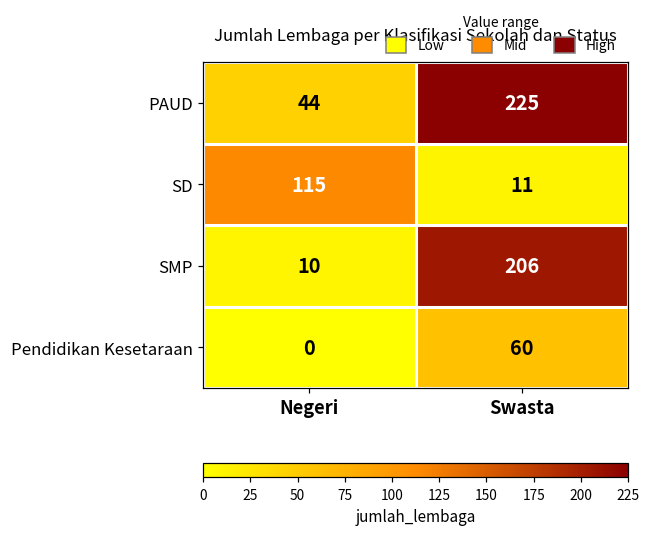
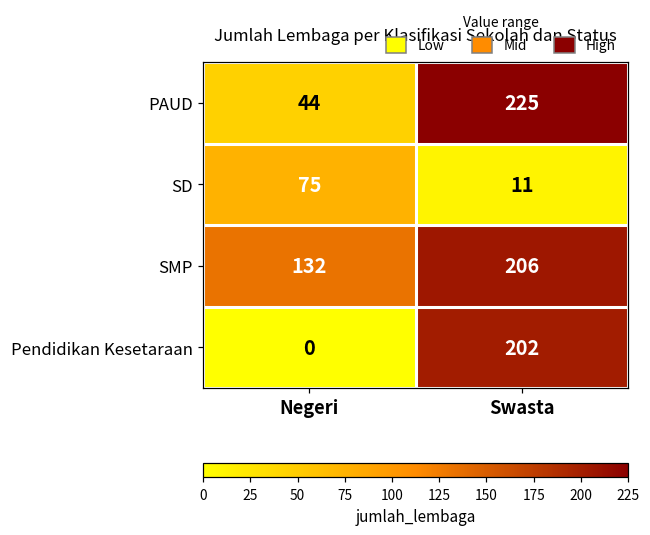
SD, Negeri: 115 -> 75
SMP, Negeri: 10 -> 132
Pendidikan Kesetaraan, Swasta: 60 -> 202
